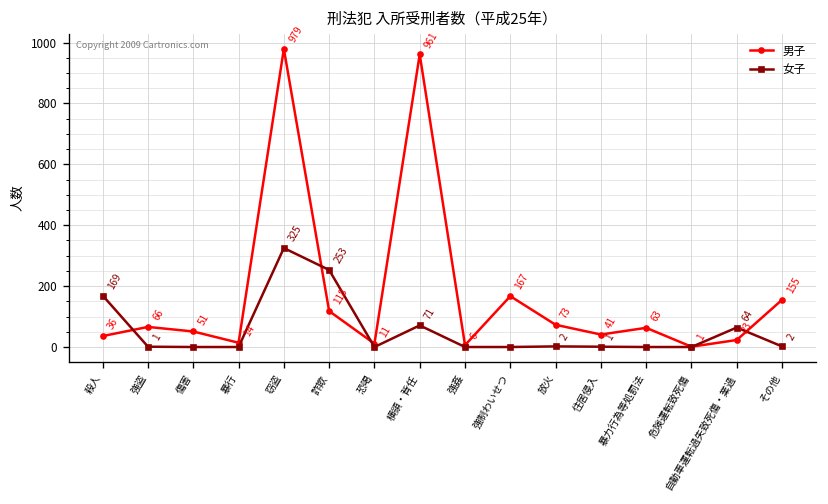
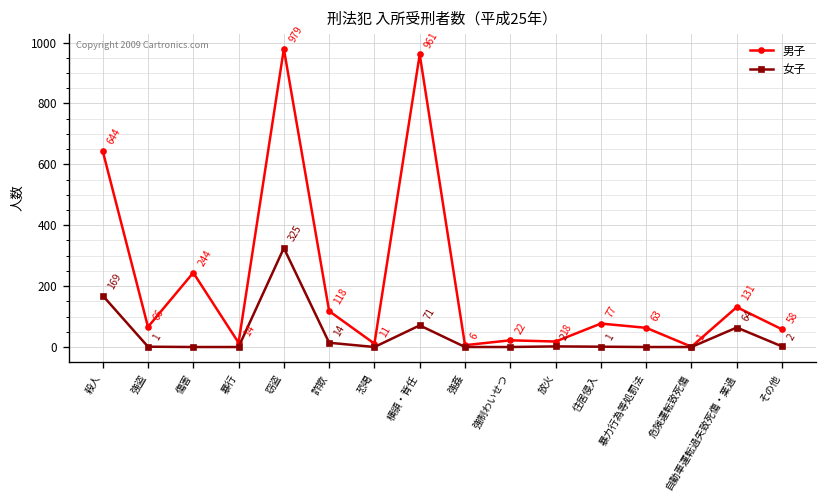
男子, 殺人: 36 -> 644
男子, 傷害: 51 -> 244
女子, 詐欺: 253 -> 14
男子, 強制わいせつ: 167 -> 22
男子, 放火: 73 -> 18
男子, 住居侵入: 41 -> 77
男子, 自動車運転過失致死傷・業過: 23 -> 131
男子, その他: 155 -> 58
